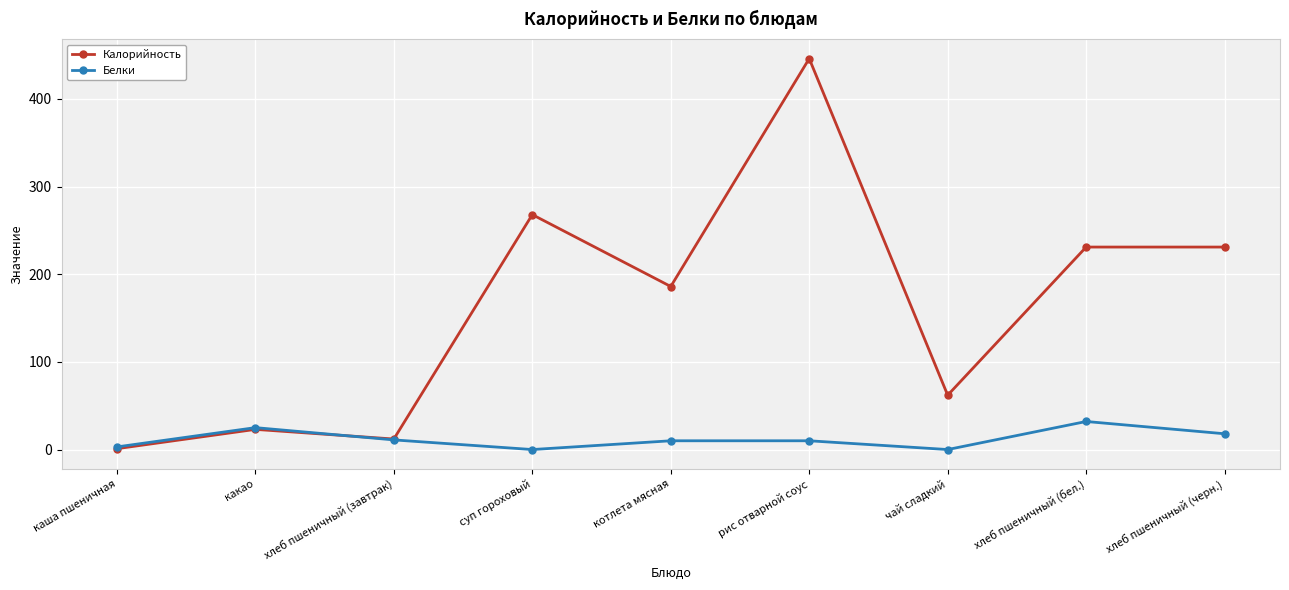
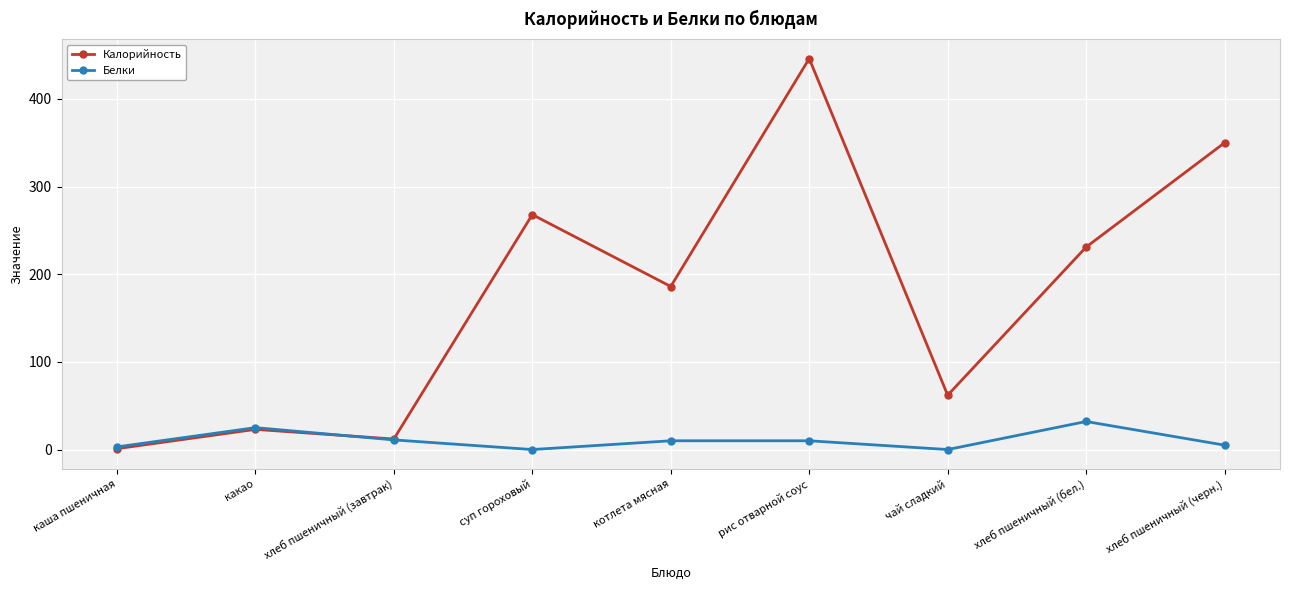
Калорийность, хлеб пшеничный (черн.): 230 -> 350
Белки, хлеб пшеничный (черн.): 20 -> 10
